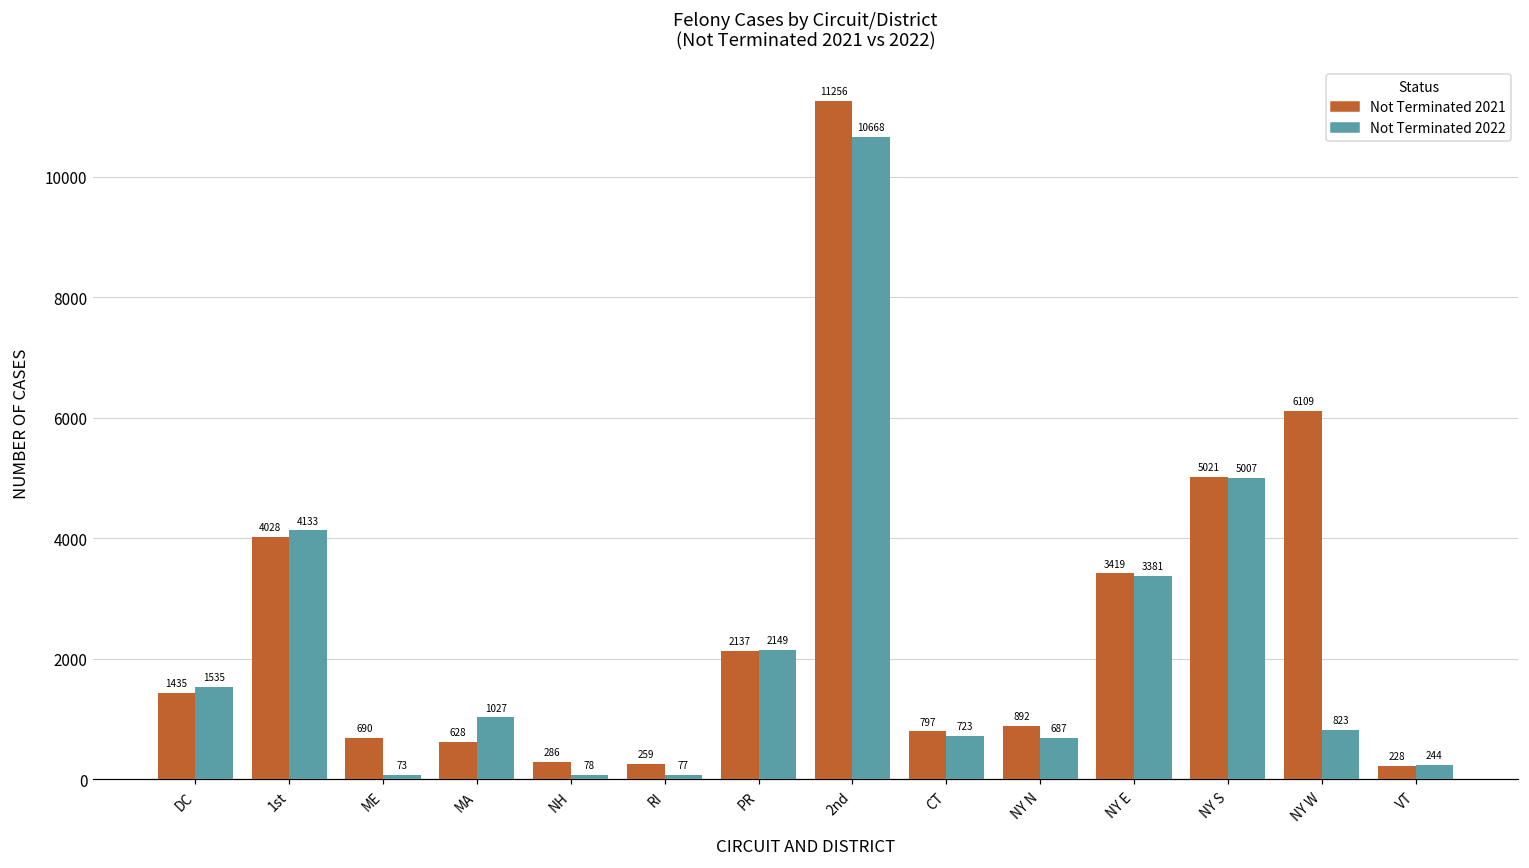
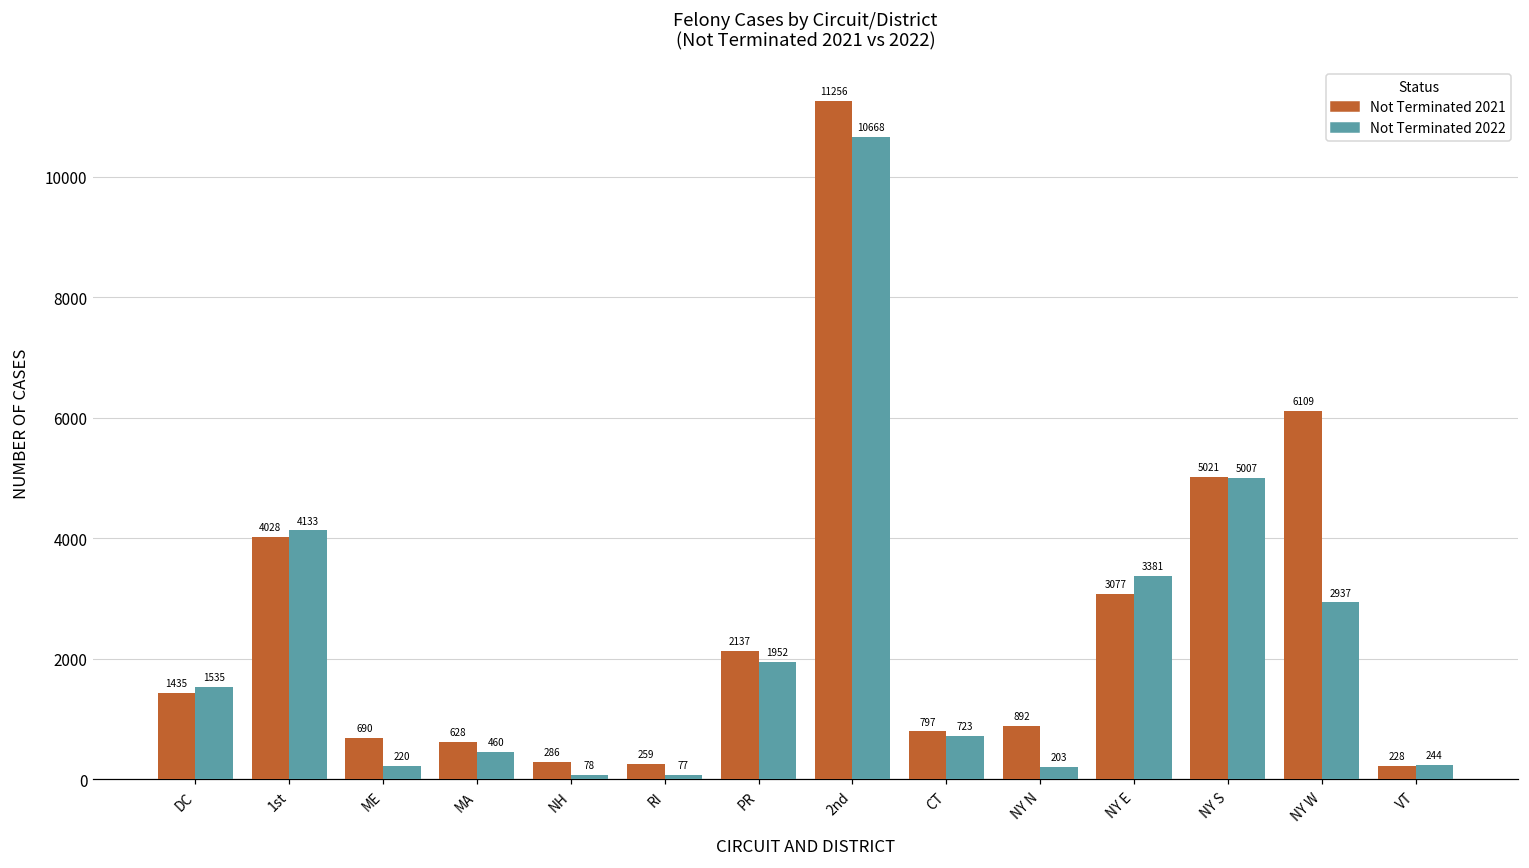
Not Terminated 2022, ME: 73 -> 220
Not Terminated 2022, MA: 1027 -> 460
Not Terminated 2022, PR: 2149 -> 1952
Not Terminated 2022, NY N: 687 -> 203
Not Terminated 2021, NY E: 3419 -> 3077
Not Terminated 2022, NY W: 823 -> 2937
